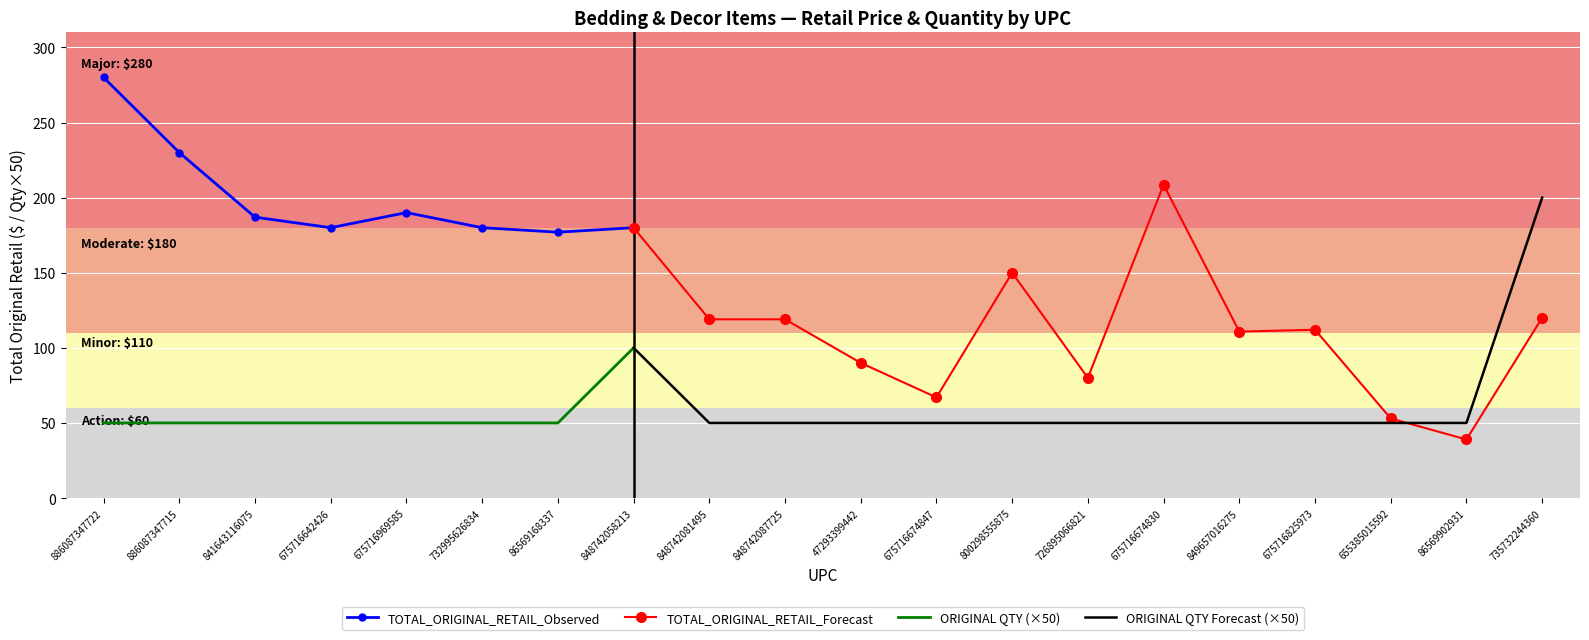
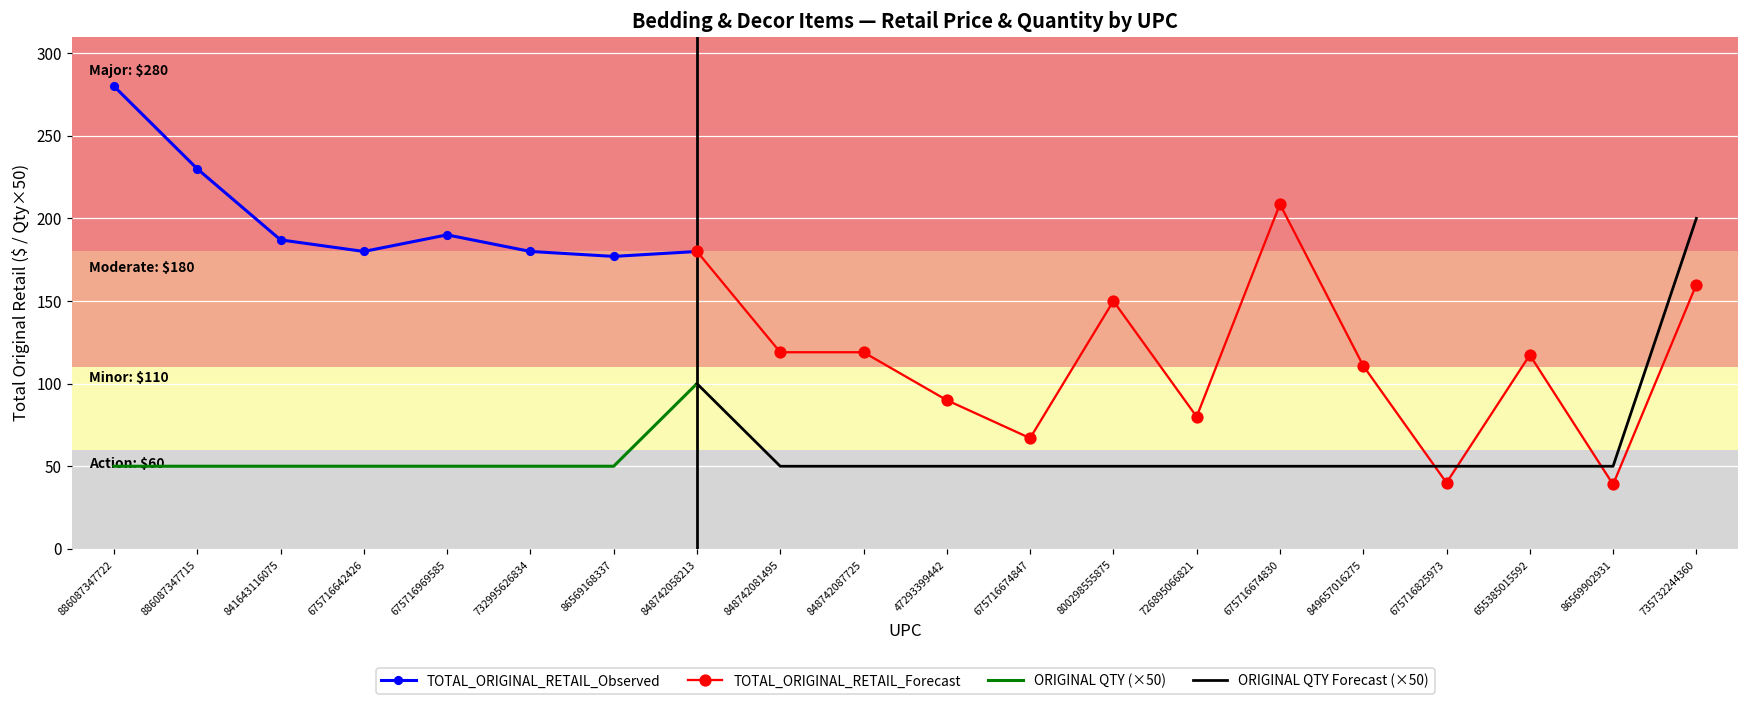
TOTAL_ORIGINAL_RETAIL_Forecast, 675716825973: 112 -> 40
TOTAL_ORIGINAL_RETAIL_Forecast, 655385015592: 53 -> 117
TOTAL_ORIGINAL_RETAIL_Forecast, 735732244360: 120 -> 160
